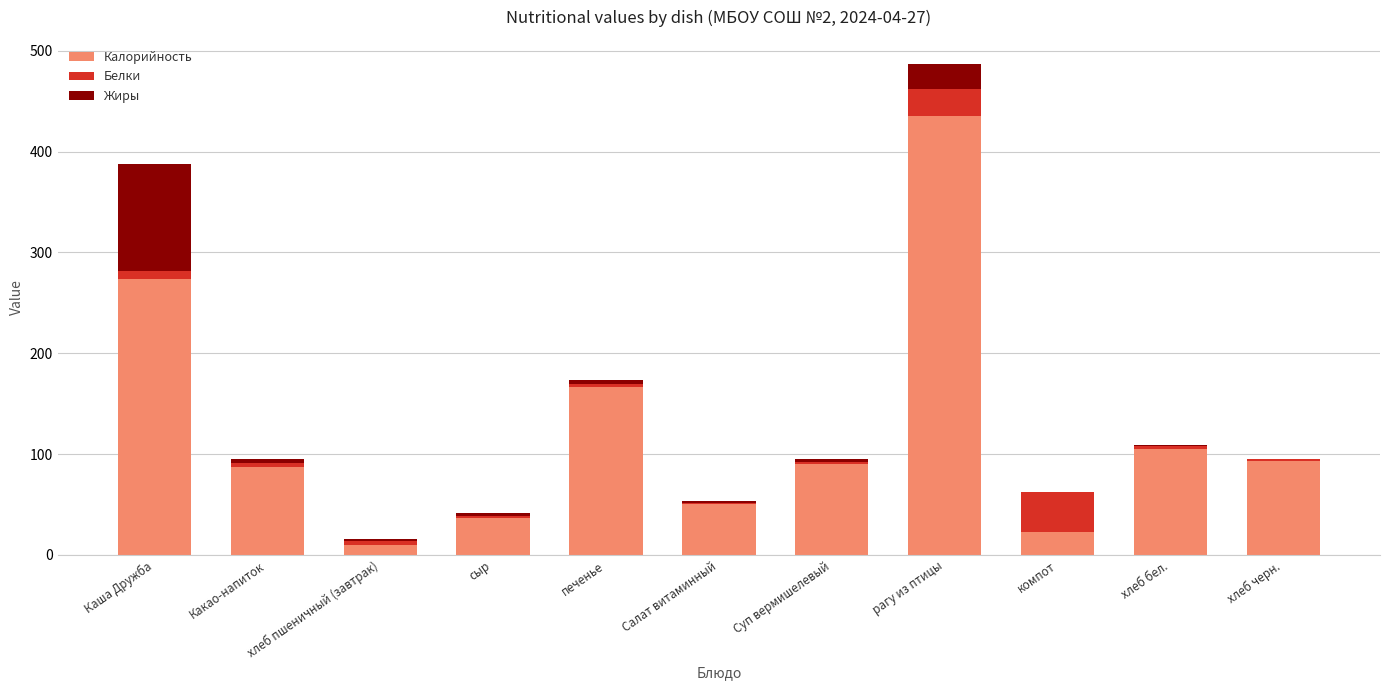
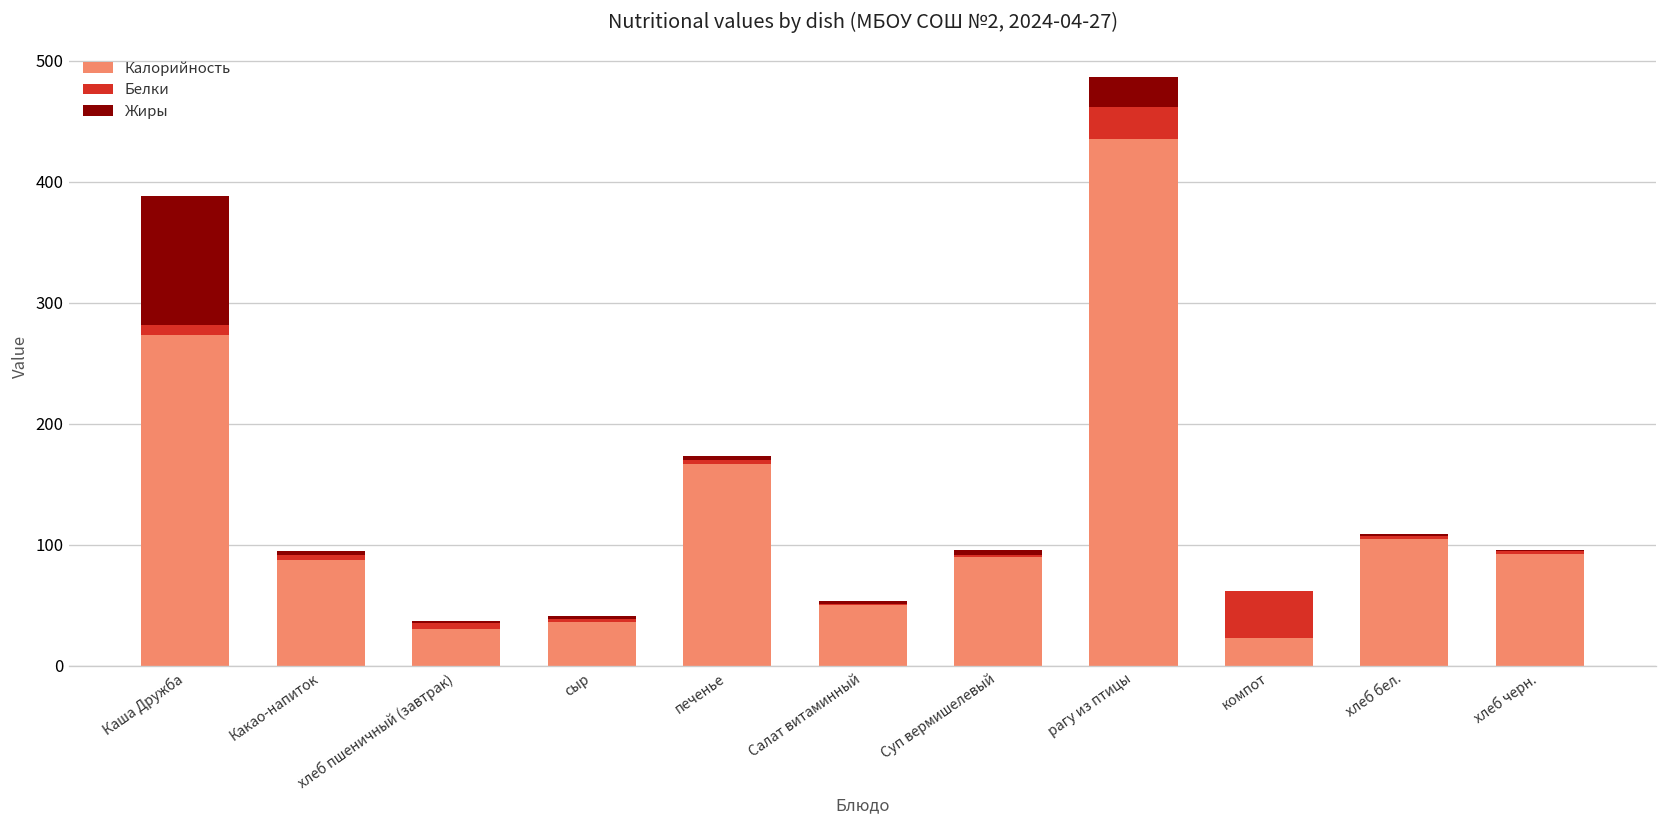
Калорийность, хлеб пшеничный (завтрак): 10 -> 31
